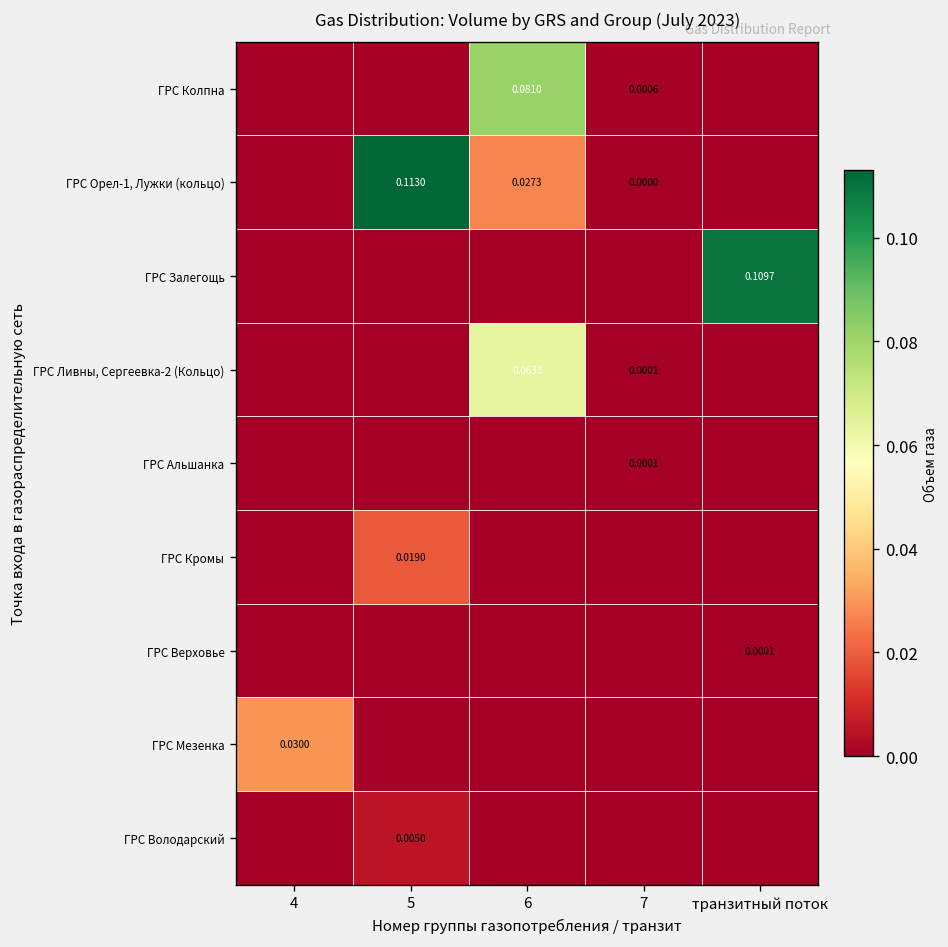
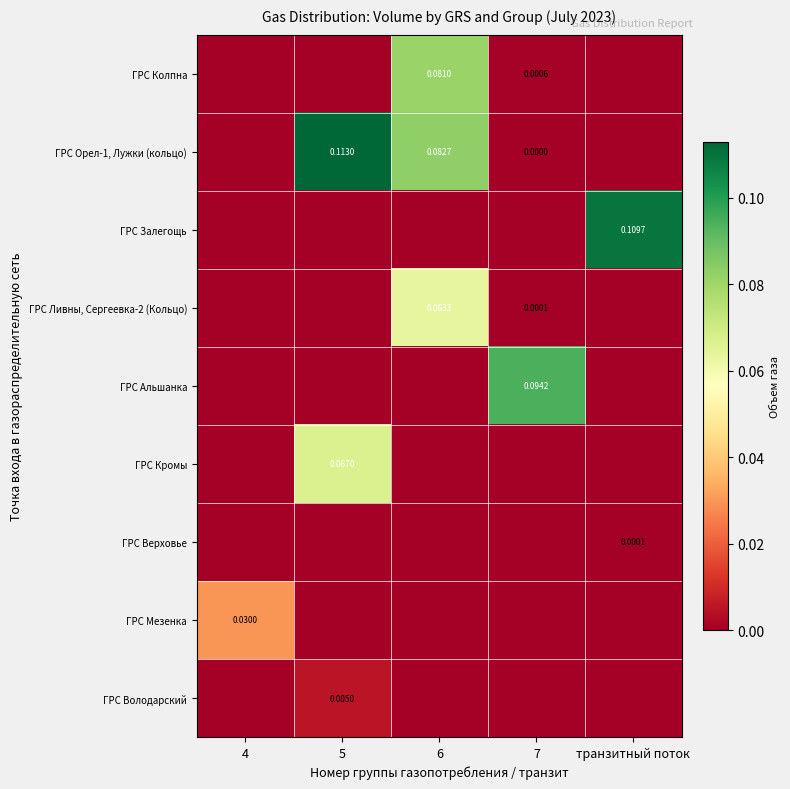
ГРС Орел-1, Лужки (кольцо), 6: 0.0273 -> 0.0827
ГРС Альшанка, 7: 0.0001 -> 0.0942
ГРС Кромы, 5: 0.0190 -> 0.0670
